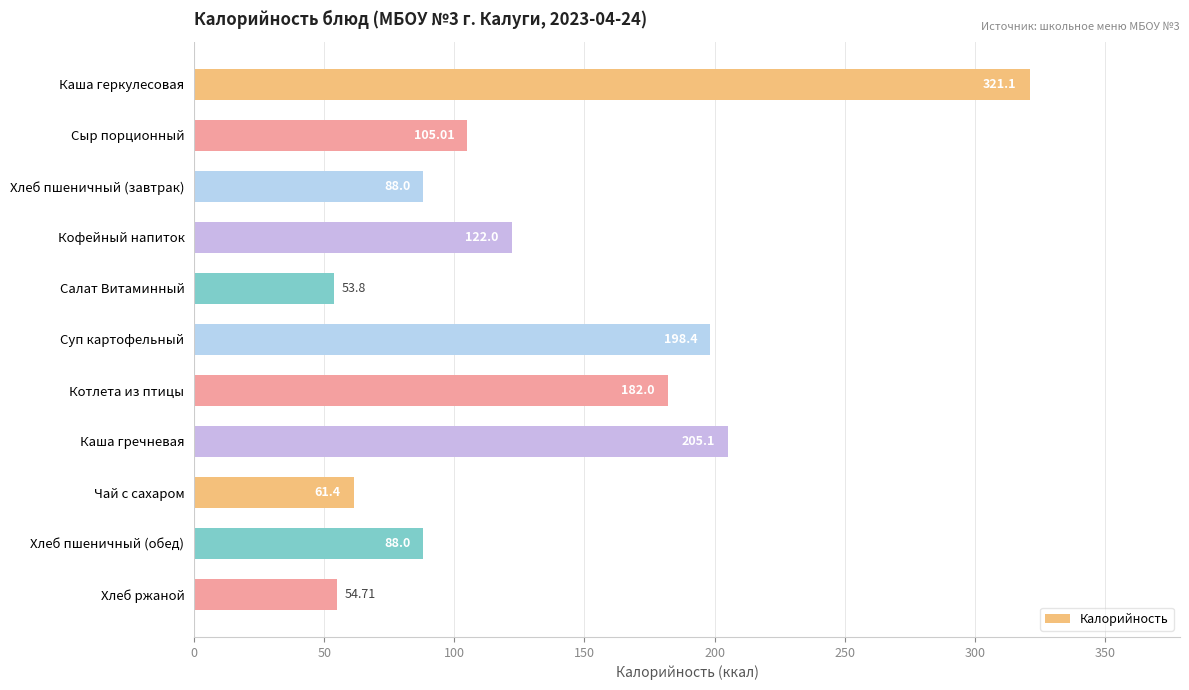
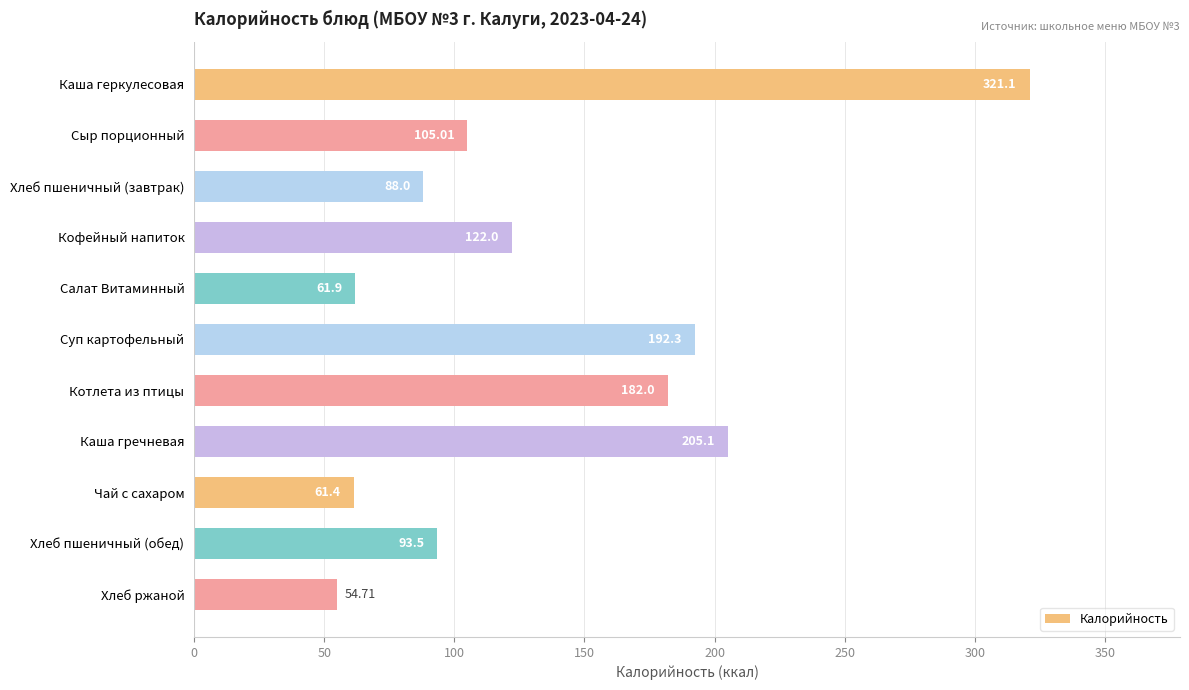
Салат Витаминный: 53.8 -> 61.9
Суп картофельный: 198.4 -> 192.3
Хлеб пшеничный (обед): 88.0 -> 93.5
